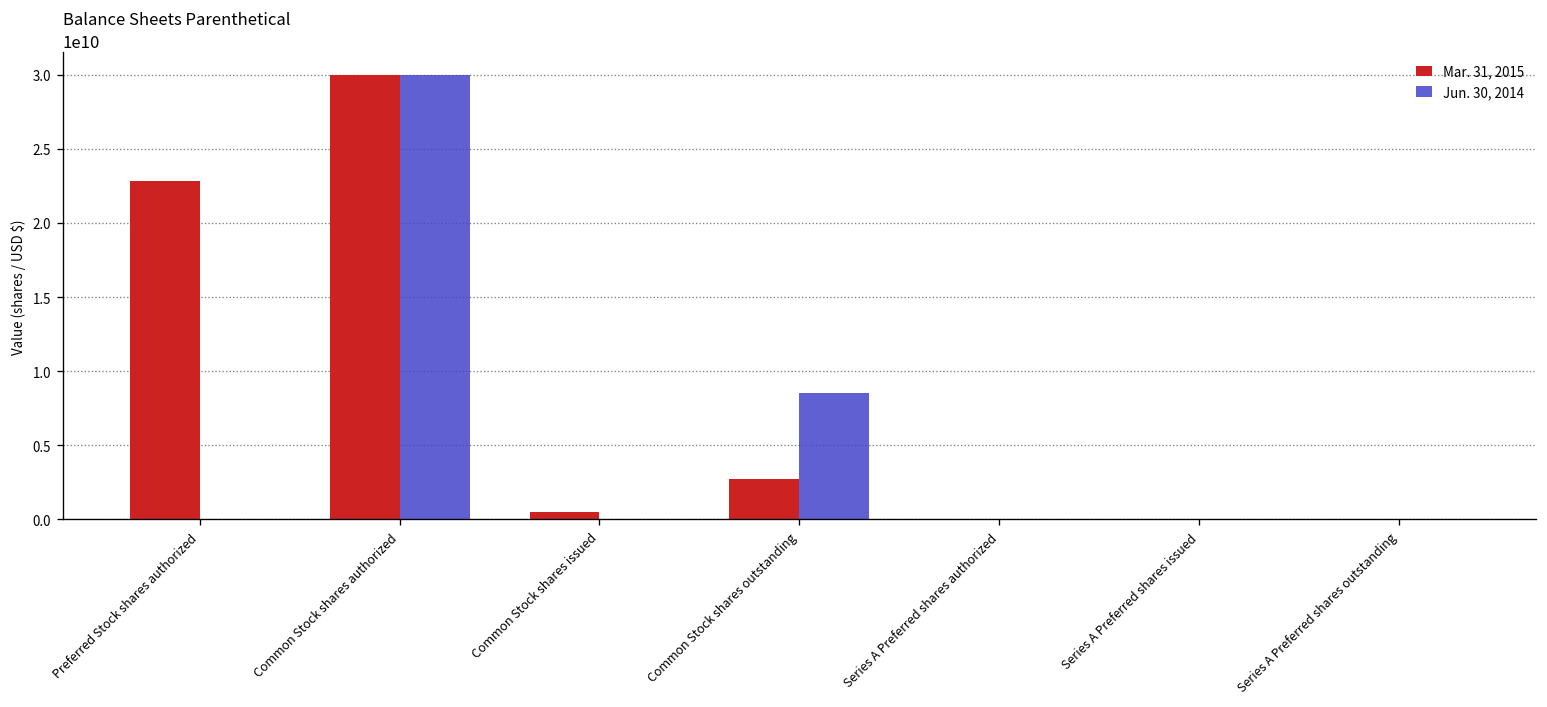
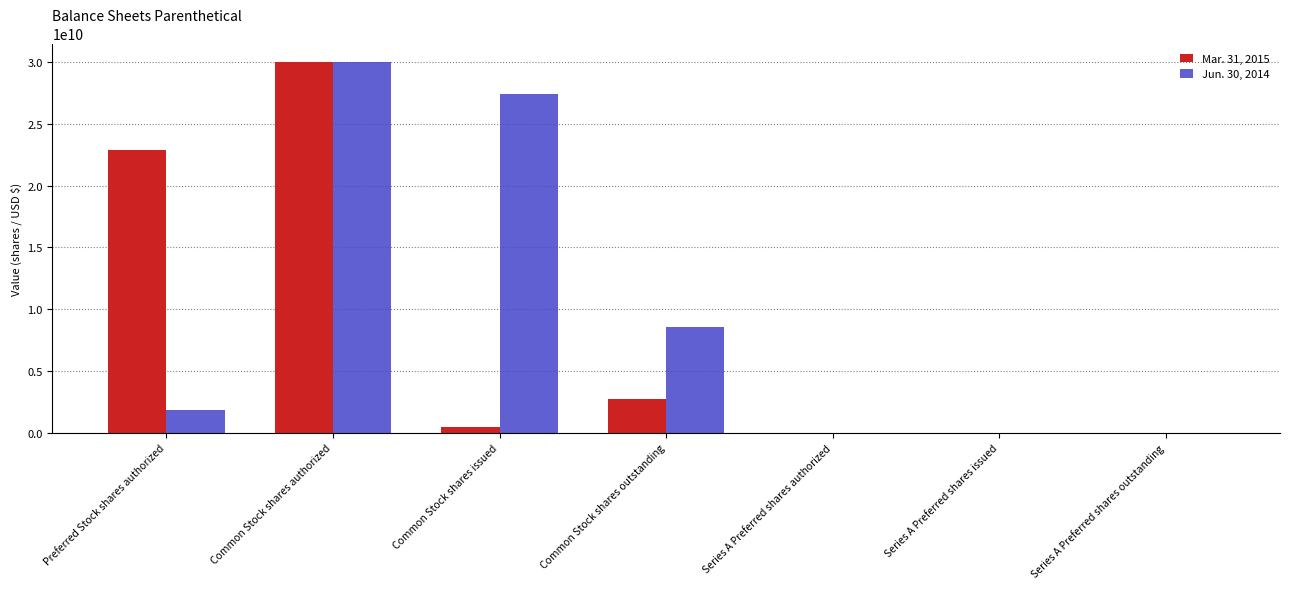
Jun. 30, 2014, Preferred Stock shares authorized: 0 -> 1800000000
Jun. 30, 2014, Common Stock shares issued: 0 -> 27400000000
